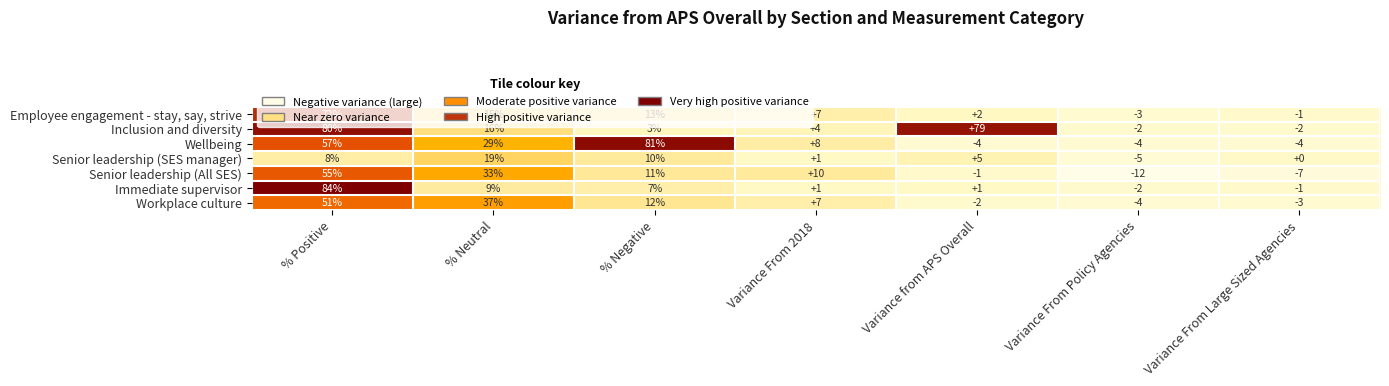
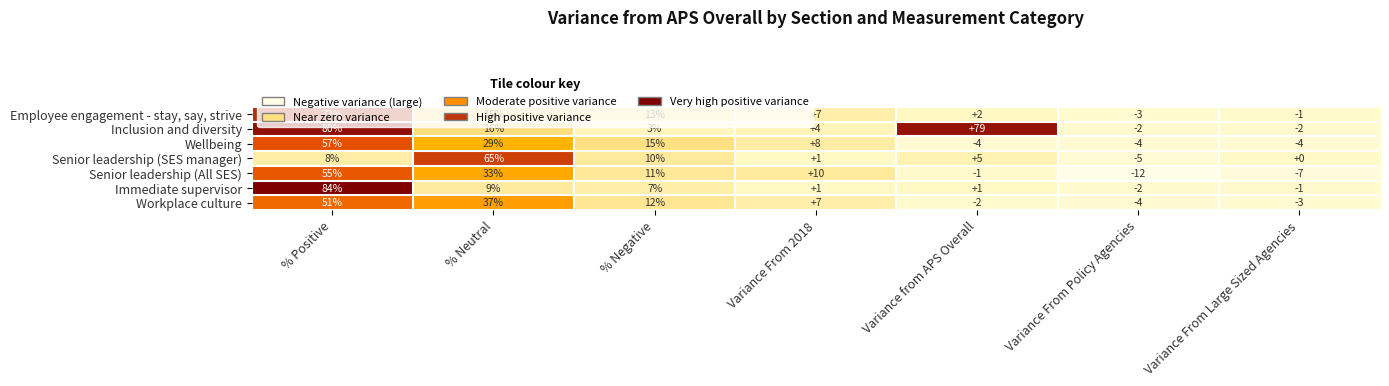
Wellbeing, % Negative: 81% -> 15%
Senior leadership (SES manager), % Neutral: 19% -> 65%
